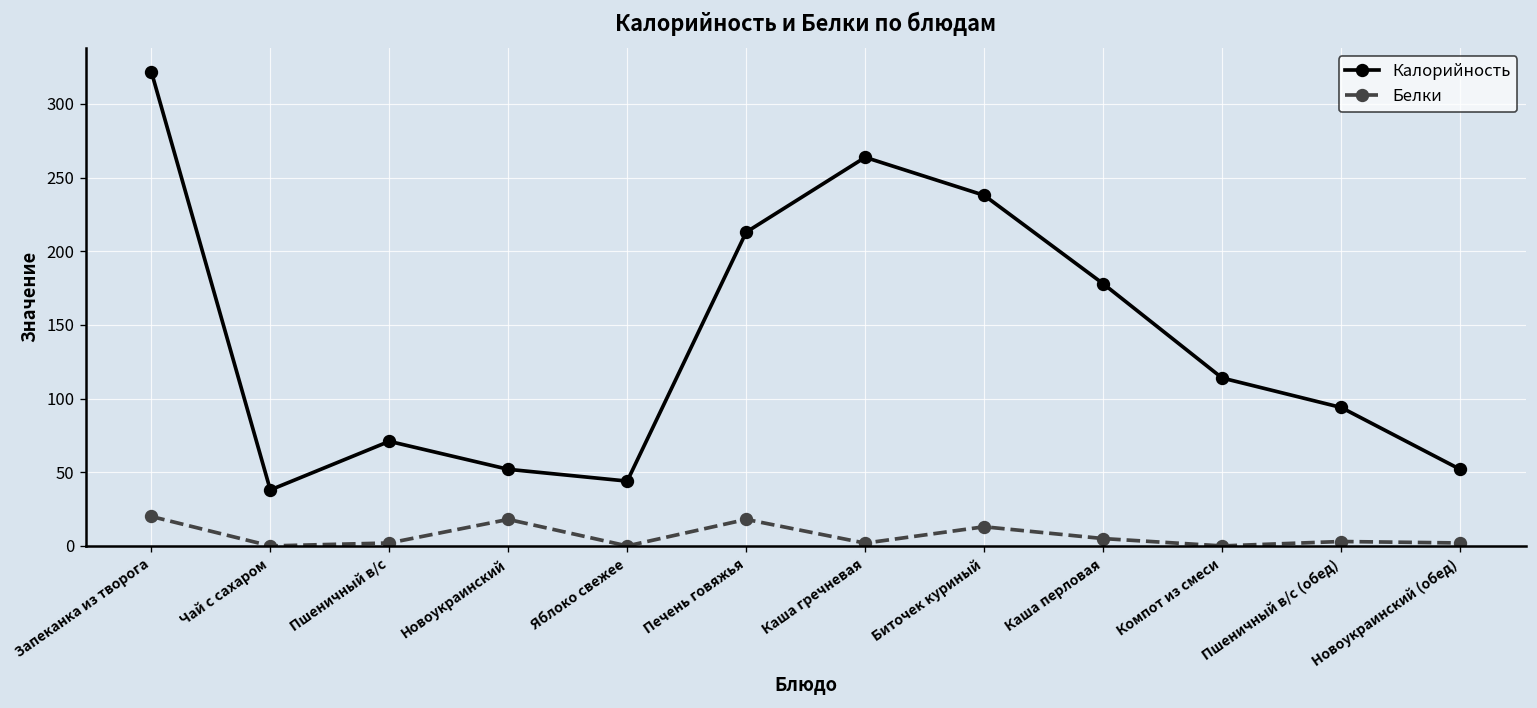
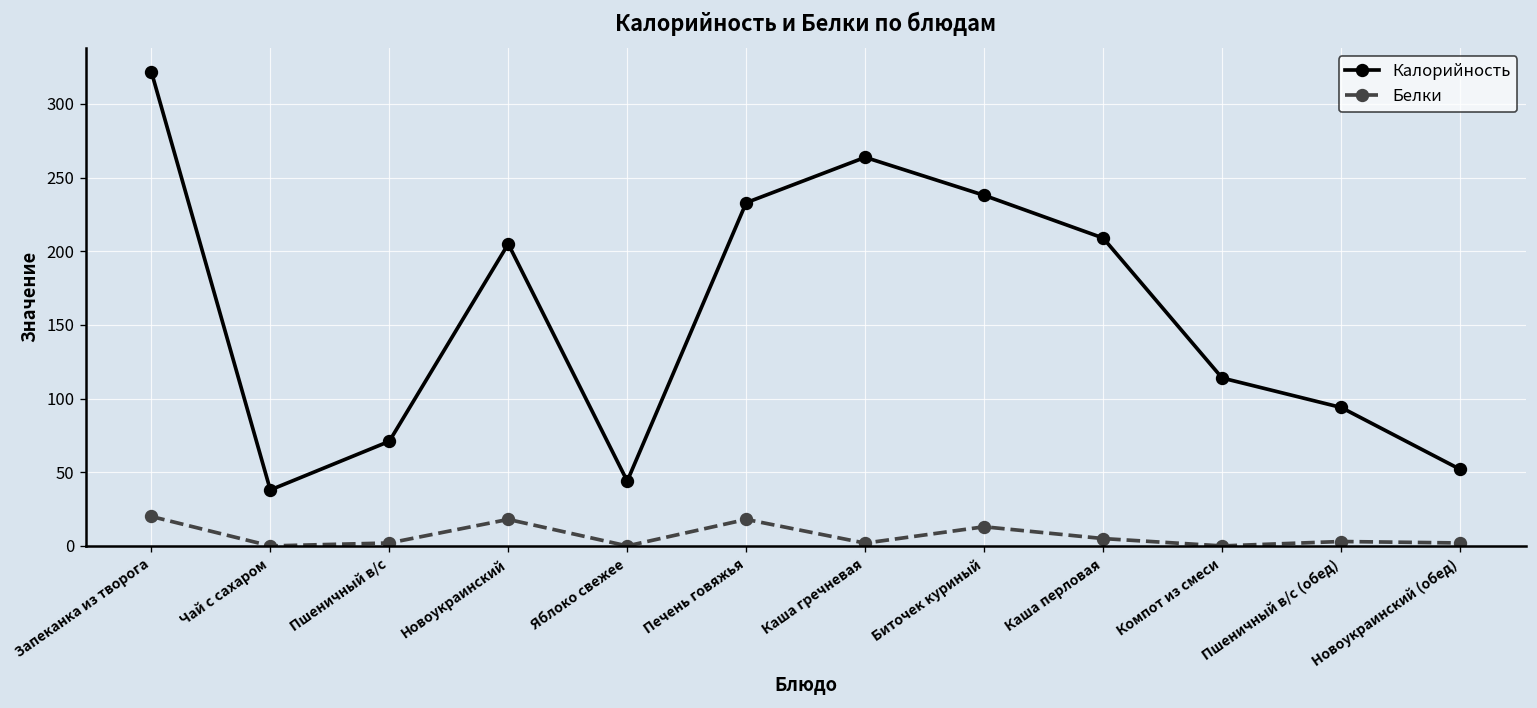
Калорийность, Новоукраинский: 52 -> 205
Калорийность, Печень говяжья: 213 -> 233
Калорийность, Каша перловая: 178 -> 209
